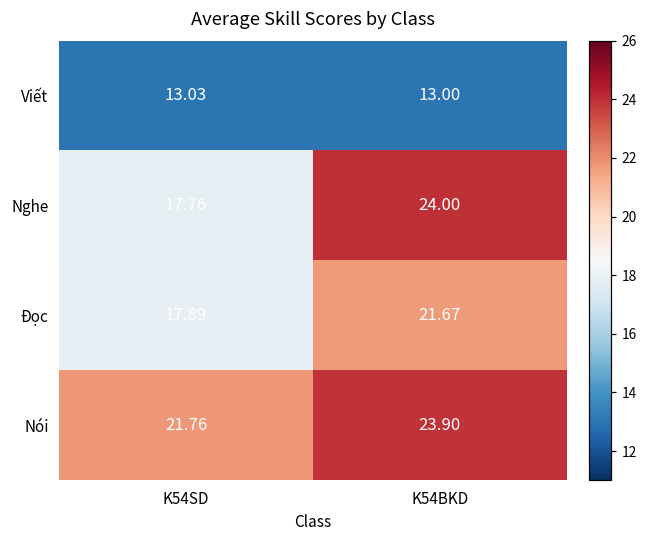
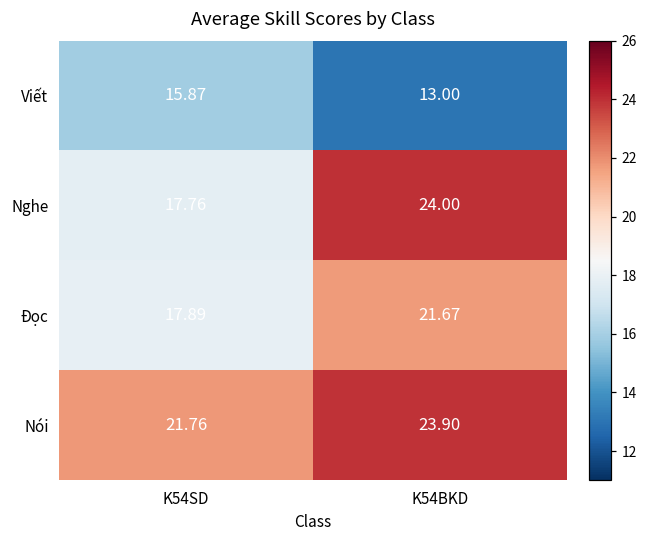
Viết, K54SD: 13.03 -> 15.87
